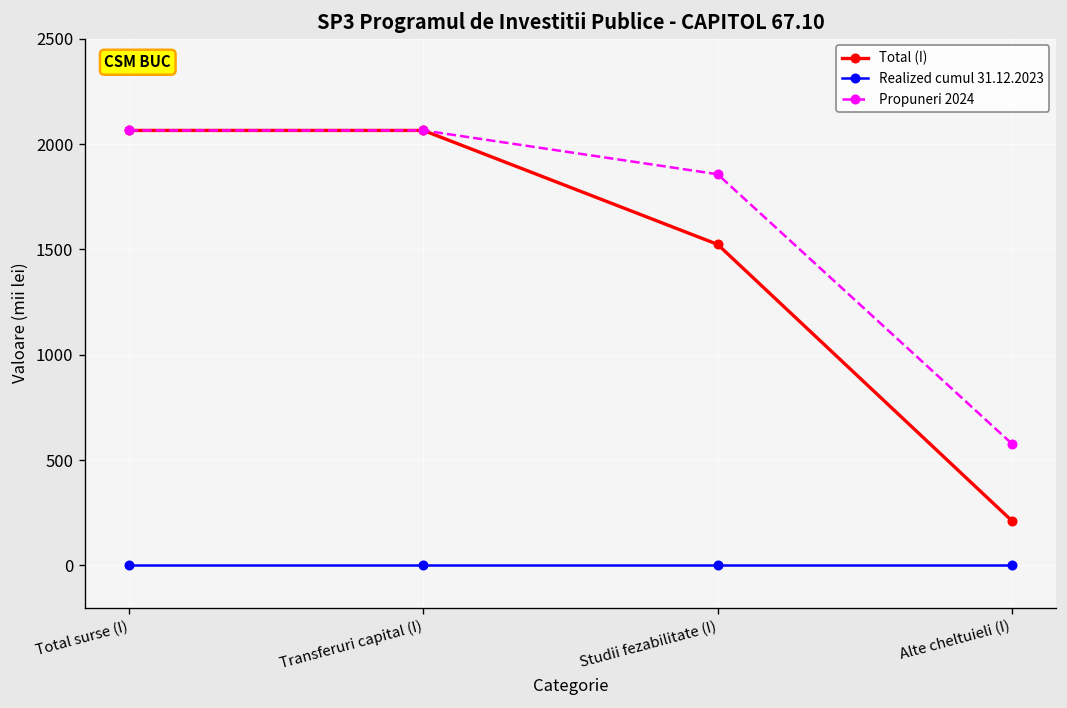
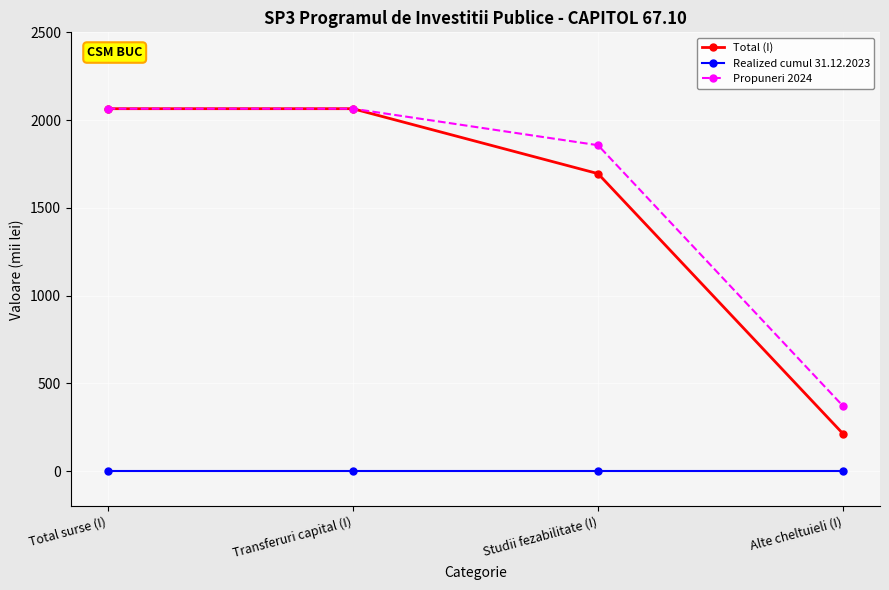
Total (I), Studii fezabilitate (I): 1520 -> 1700
Propuneri 2024, Alte cheltuieli (I): 580 -> 370
